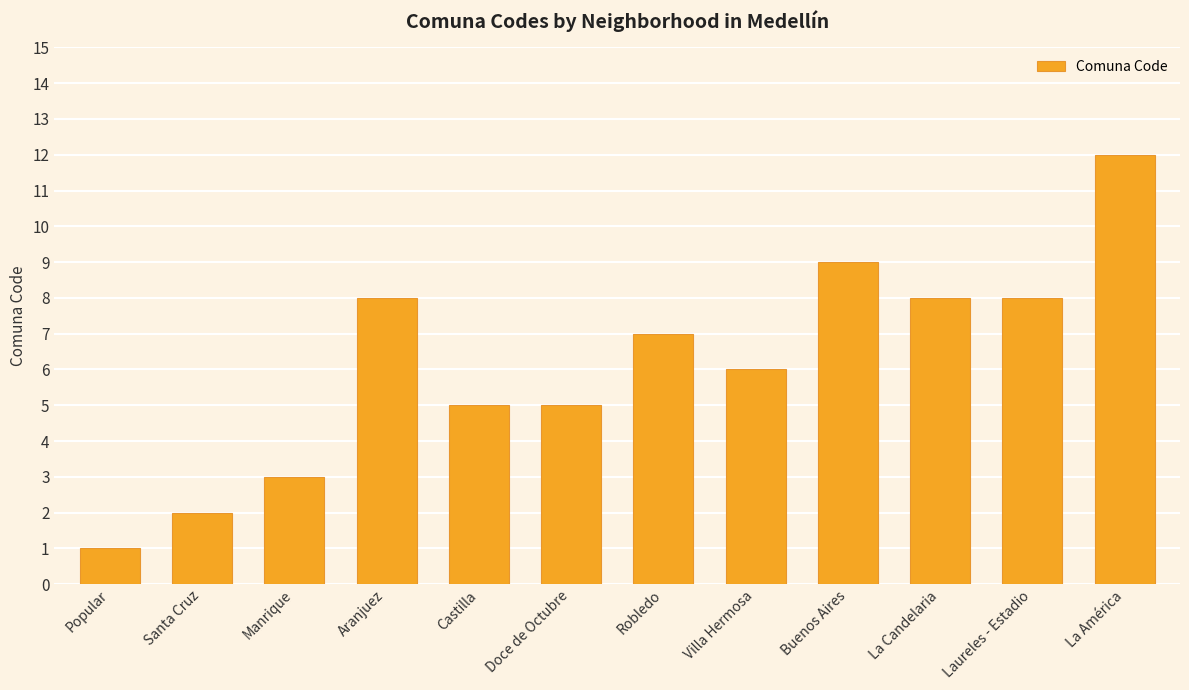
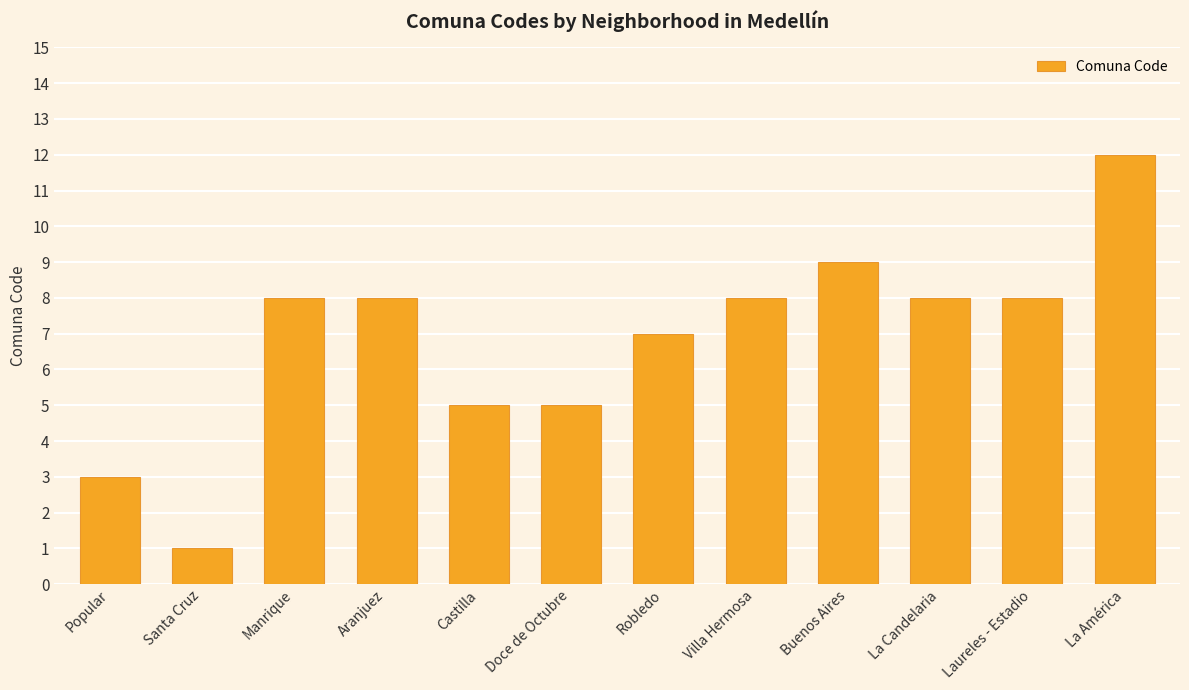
Popular: 1 -> 3
Santa Cruz: 2 -> 1
Manrique: 3 -> 8
Villa Hermosa: 6 -> 8
